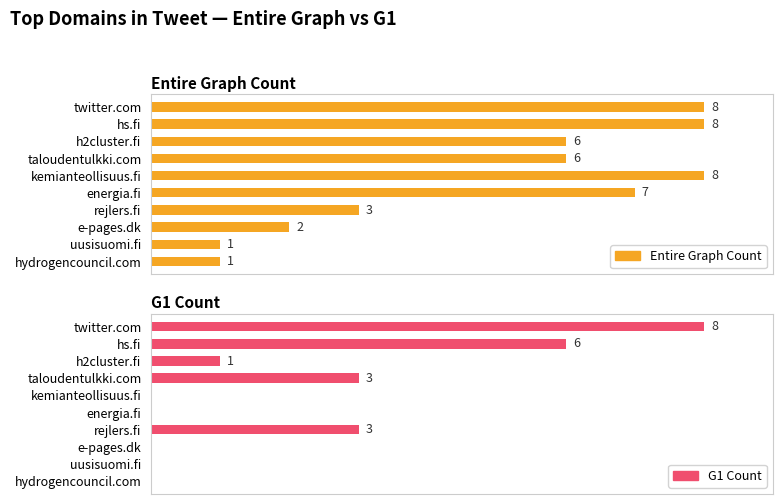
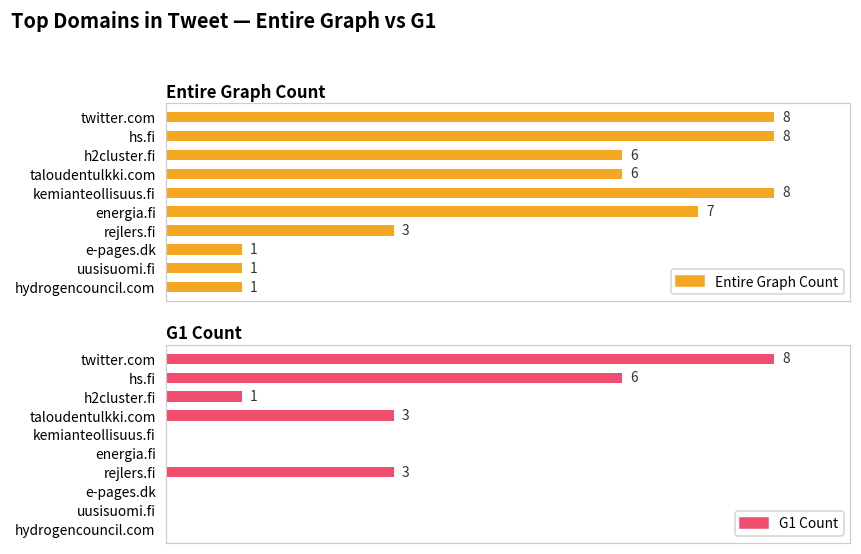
Entire Graph Count, e-pages.dk: 2 -> 1
